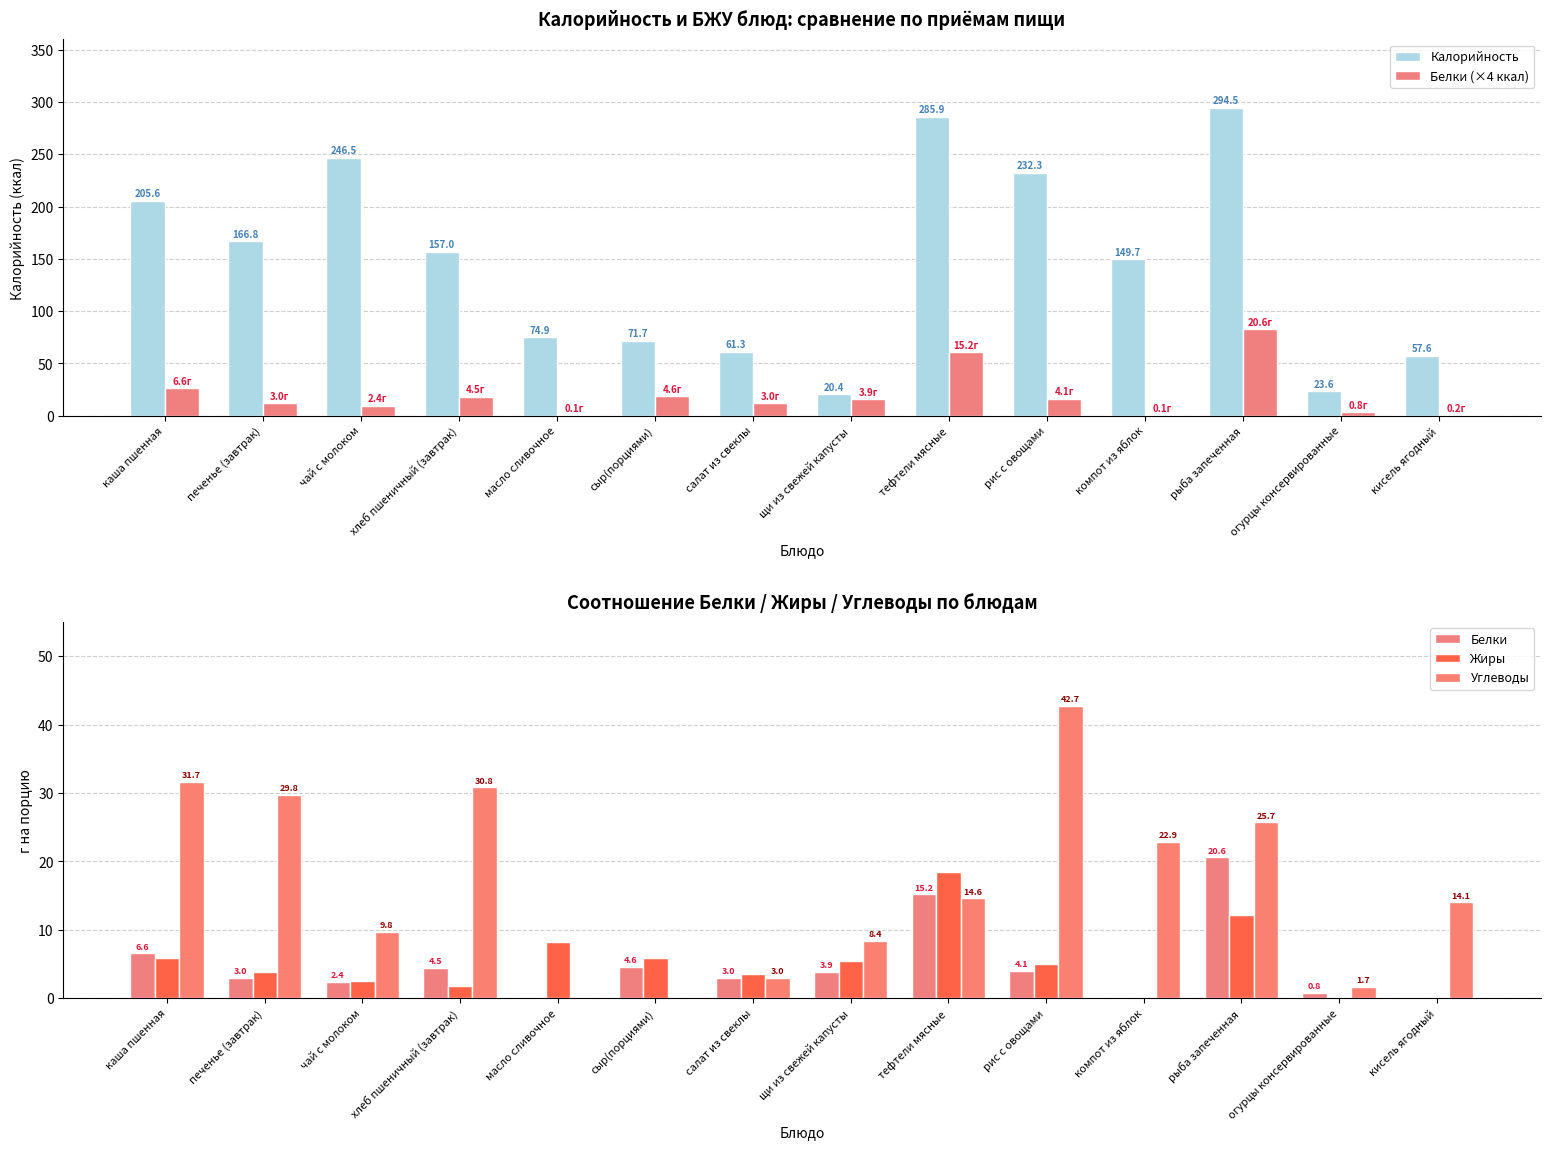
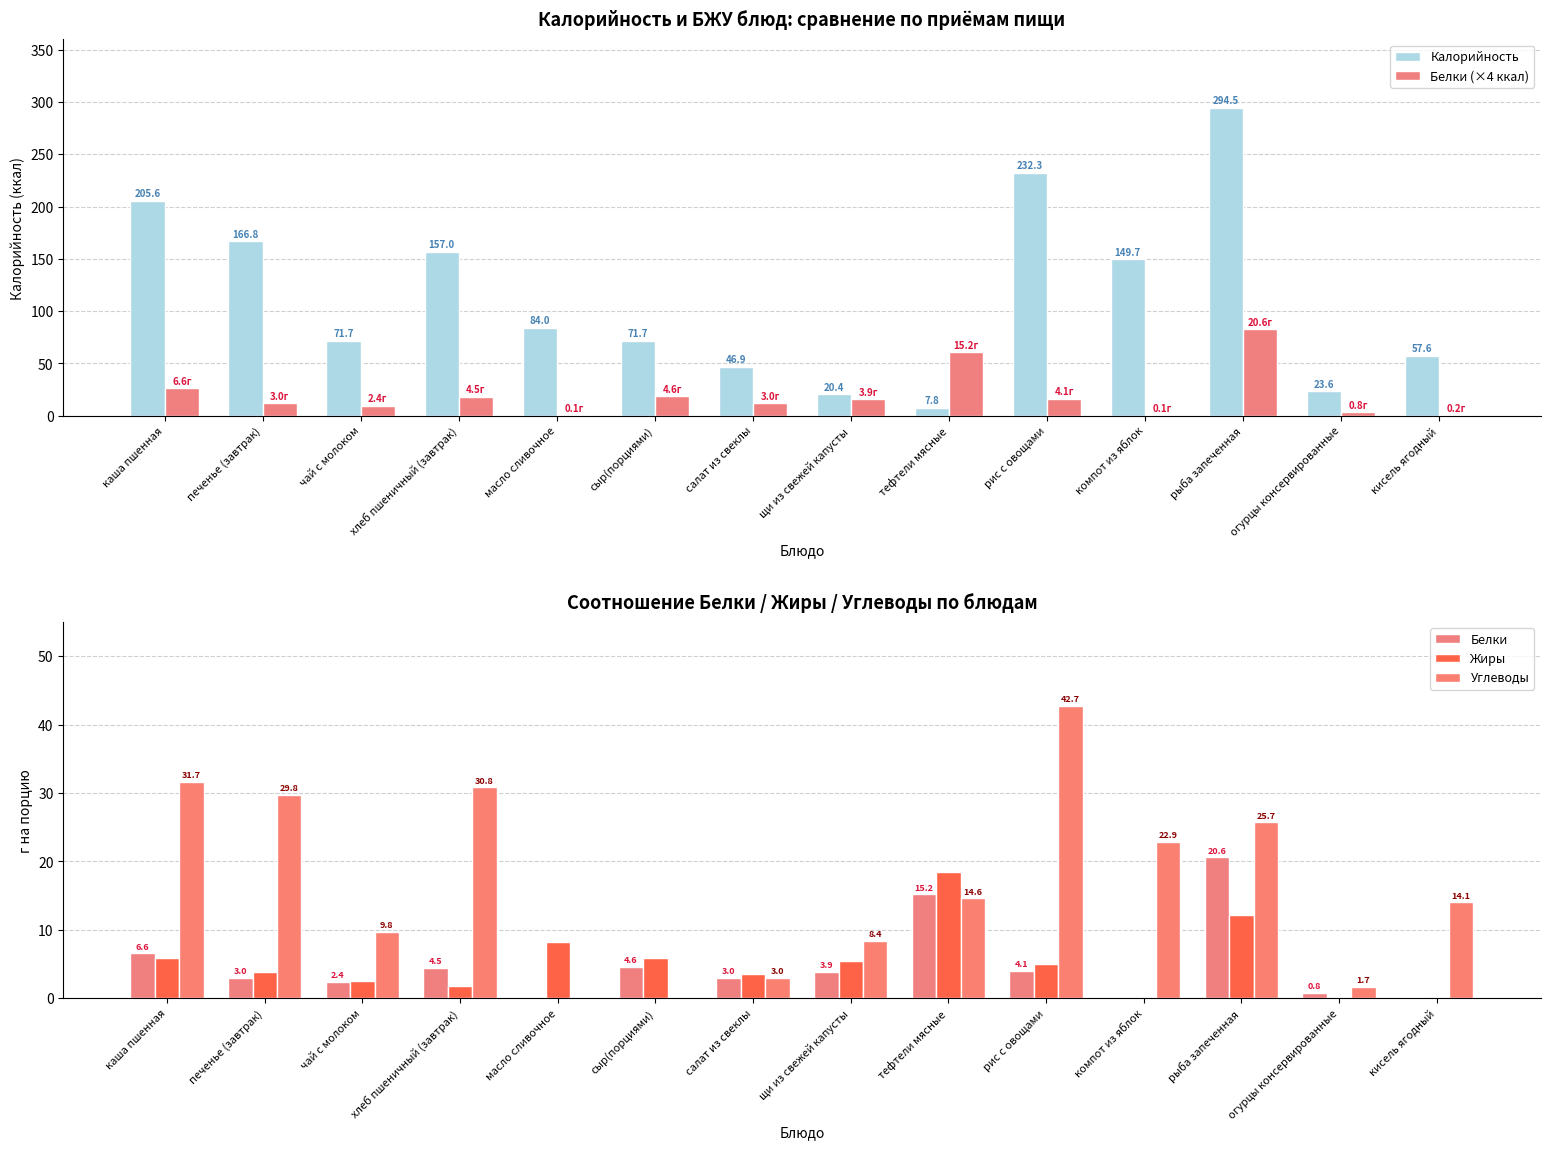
Калорийность и БЖУ блюд: сравнение по приёмам пищи, Калорийность, чай с молоком: 246.5 -> 71.7
Калорийность и БЖУ блюд: сравнение по приёмам пищи, Калорийность, масло сливочное: 74.9 -> 84.0
Калорийность и БЖУ блюд: сравнение по приёмам пищи, Калорийность, салат из свеклы: 61.3 -> 46.9
Калорийность и БЖУ блюд: сравнение по приёмам пищи, Калорийность, тефтели мясные: 285.9 -> 7.8
